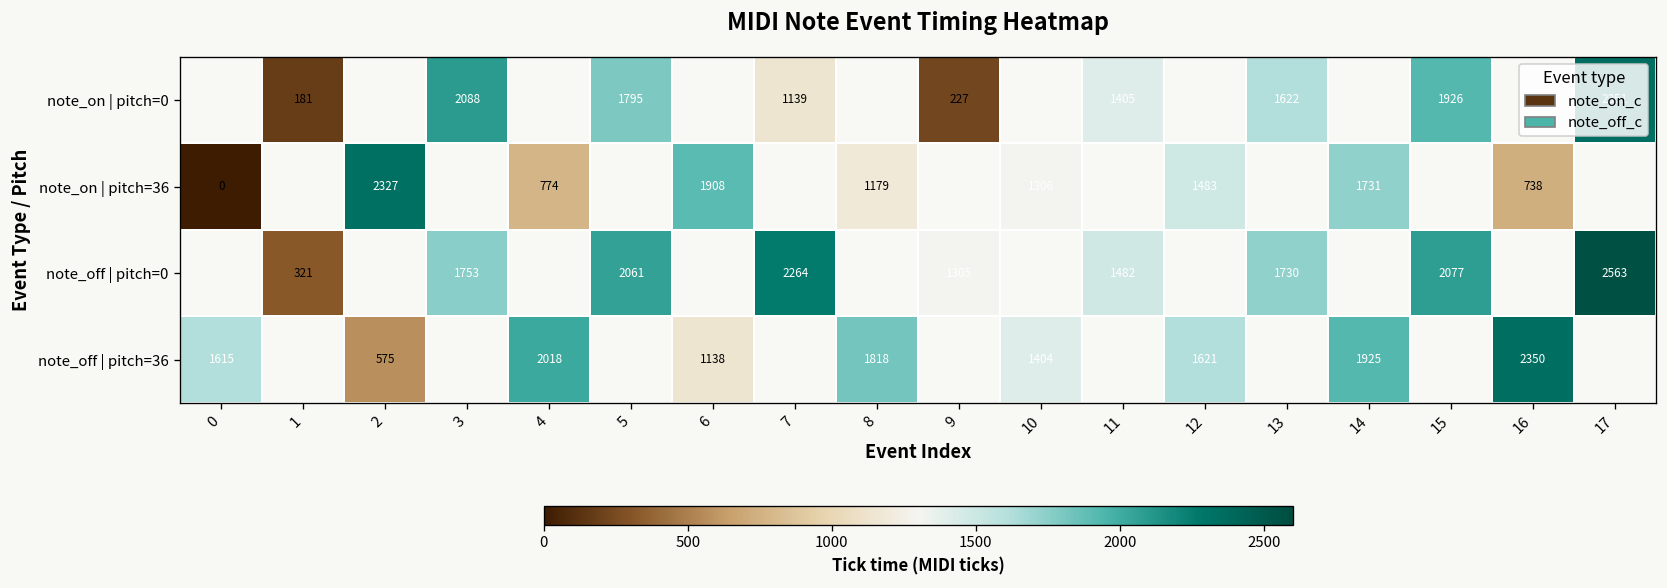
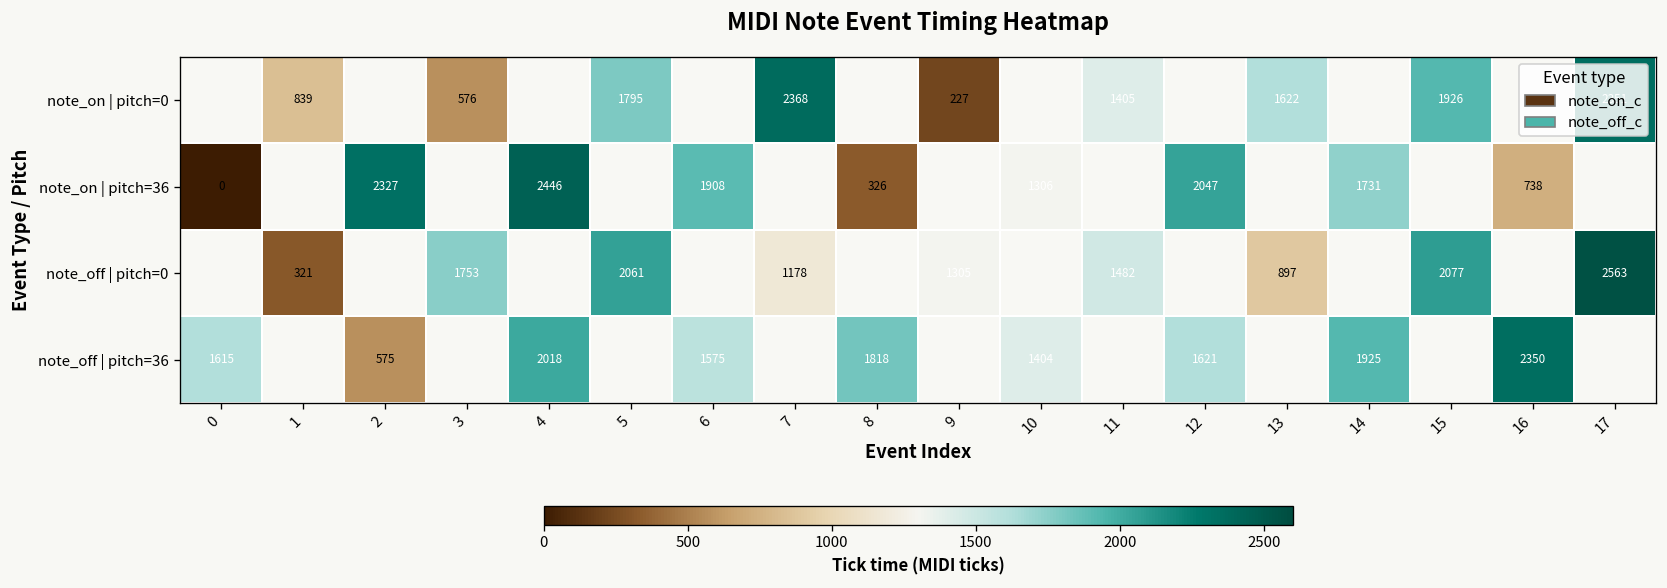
note_on | pitch=0, 1: 181 -> 839
note_on | pitch=0, 3: 2088 -> 576
note_on | pitch=0, 7: 1139 -> 2368
note_on | pitch=36, 4: 774 -> 2446
note_on | pitch=36, 8: 1179 -> 326
note_on | pitch=36, 12: 1483 -> 2047
note_off | pitch=0, 7: 2264 -> 1178
note_off | pitch=0, 13: 1730 -> 897
note_off | pitch=36, 6: 1138 -> 1575
